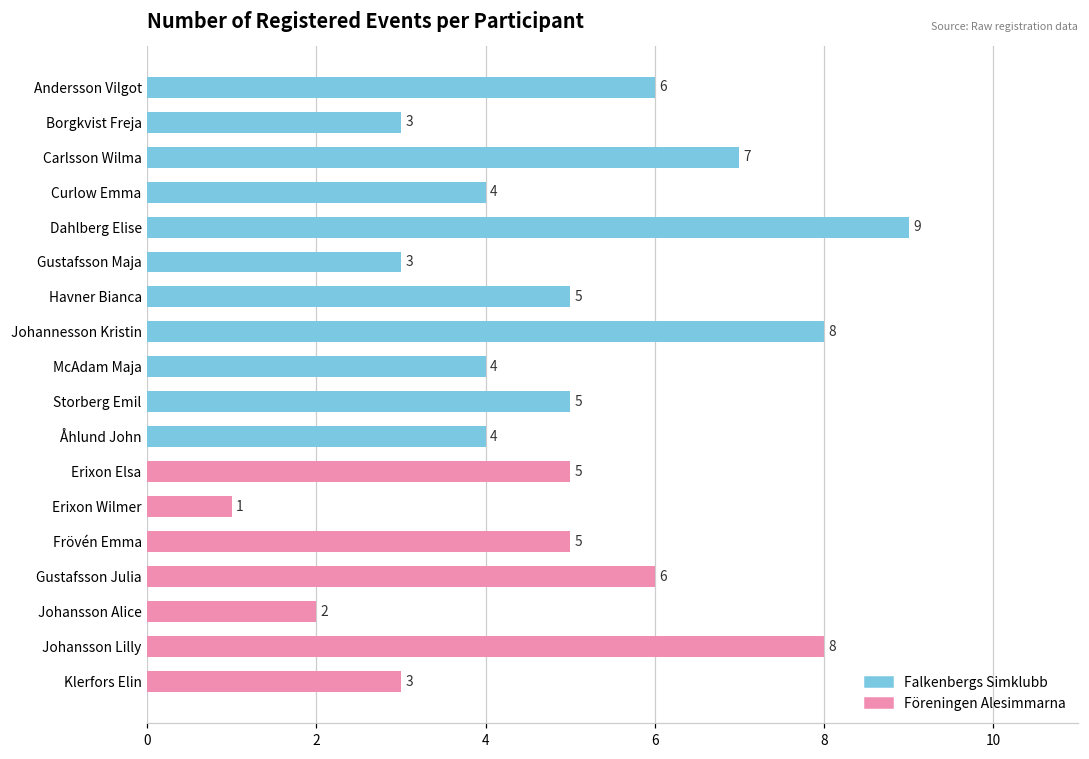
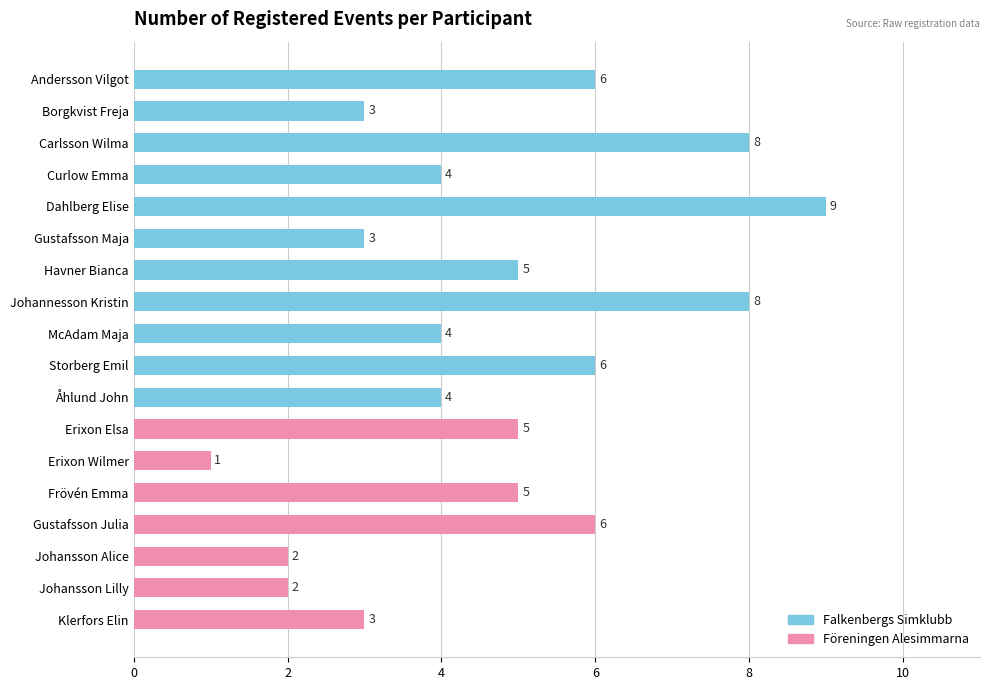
Carlsson Wilma: 7 -> 8
Storberg Emil: 5 -> 6
Johansson Lilly: 8 -> 2
